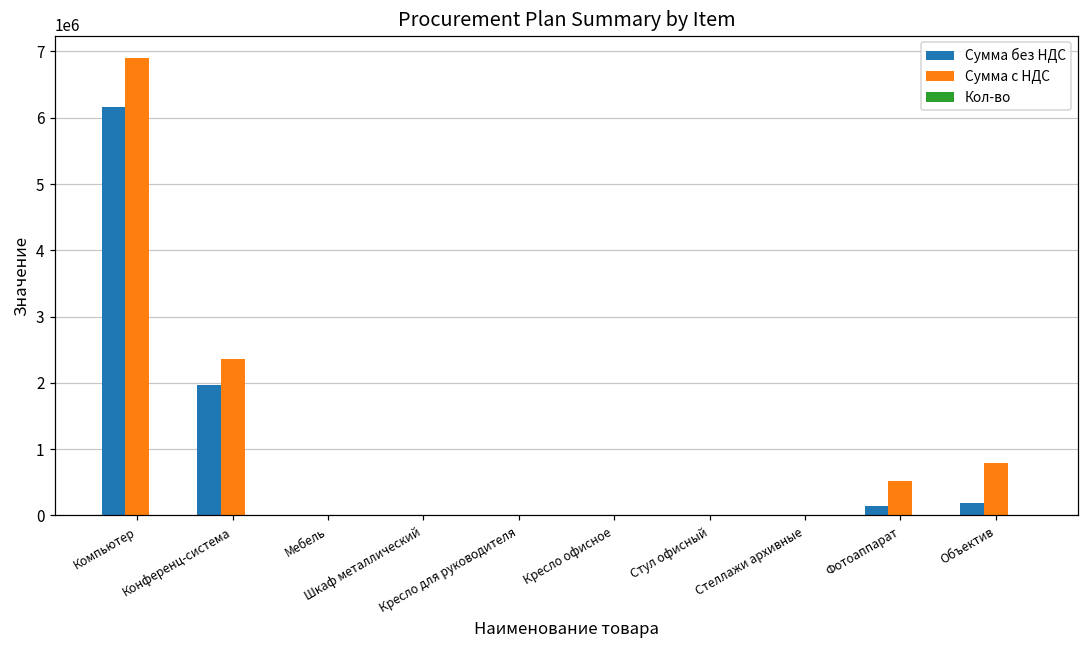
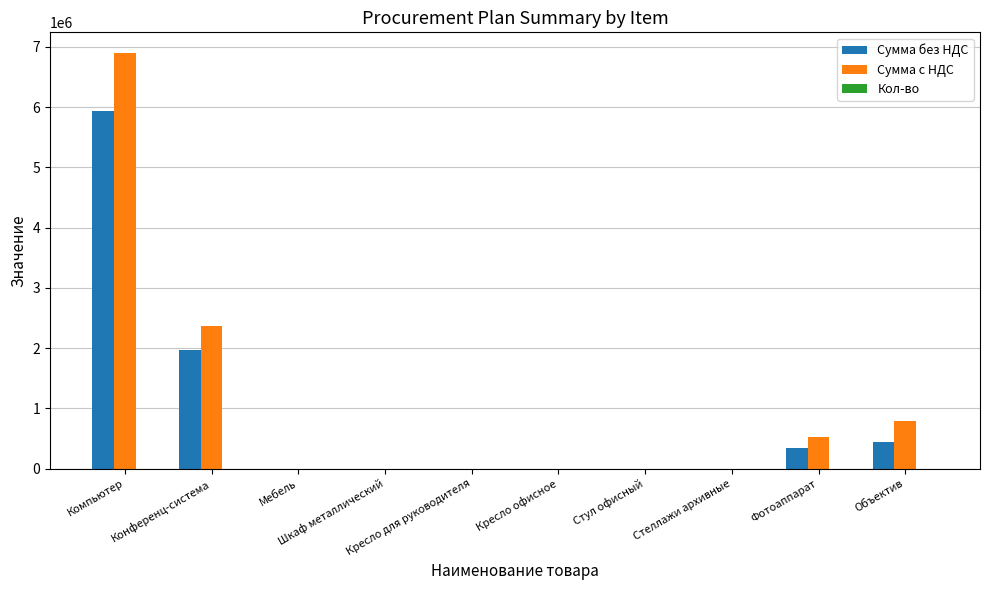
Сумма без НДС, Компьютер: 6200000 -> 5900000
Сумма без НДС, Фотоаппарат: 100000 -> 300000
Сумма без НДС, Объектив: 200000 -> 400000
